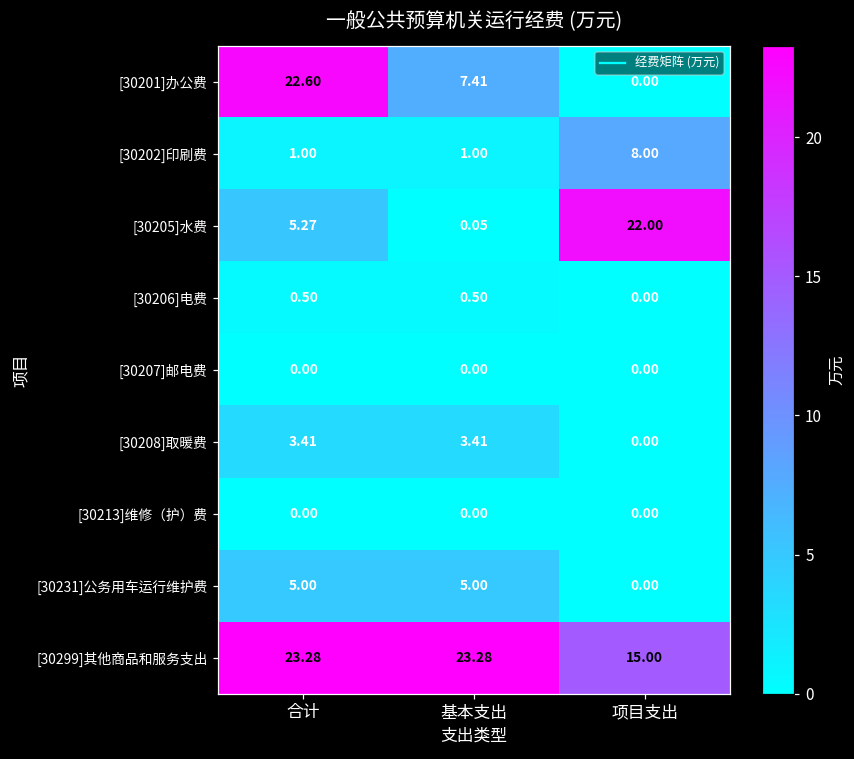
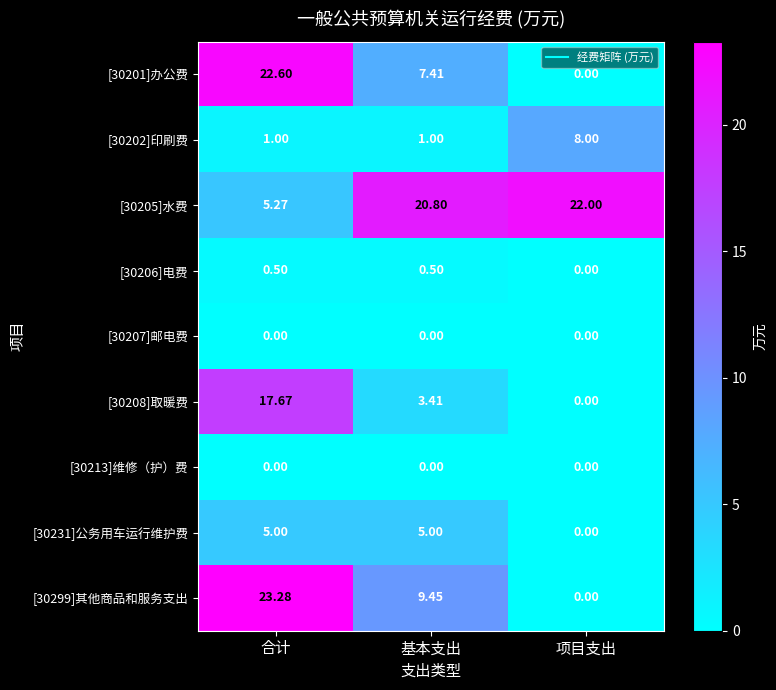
[30205]水费, 基本支出: 0.05 -> 20.80
[30208]取暖费, 合计: 3.41 -> 17.67
[30299]其他商品和服务支出, 基本支出: 23.28 -> 9.45
[30299]其他商品和服务支出, 项目支出: 15.00 -> 0.00
